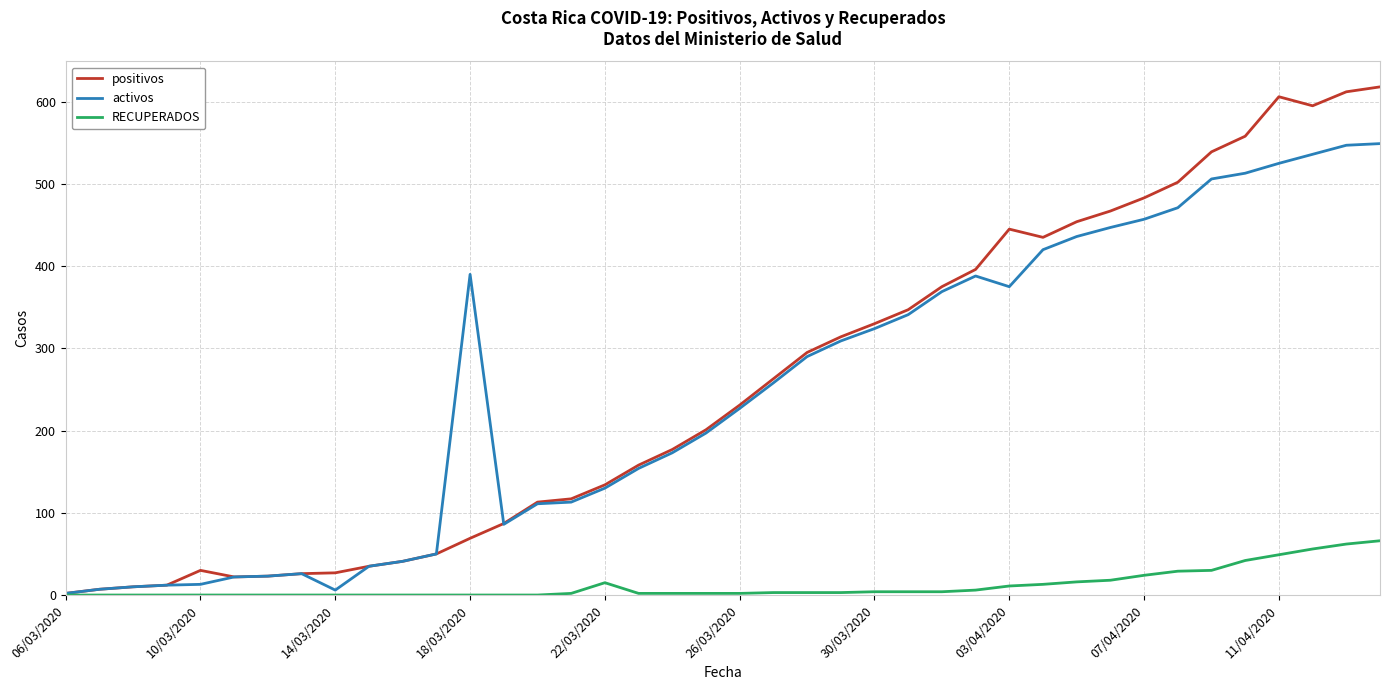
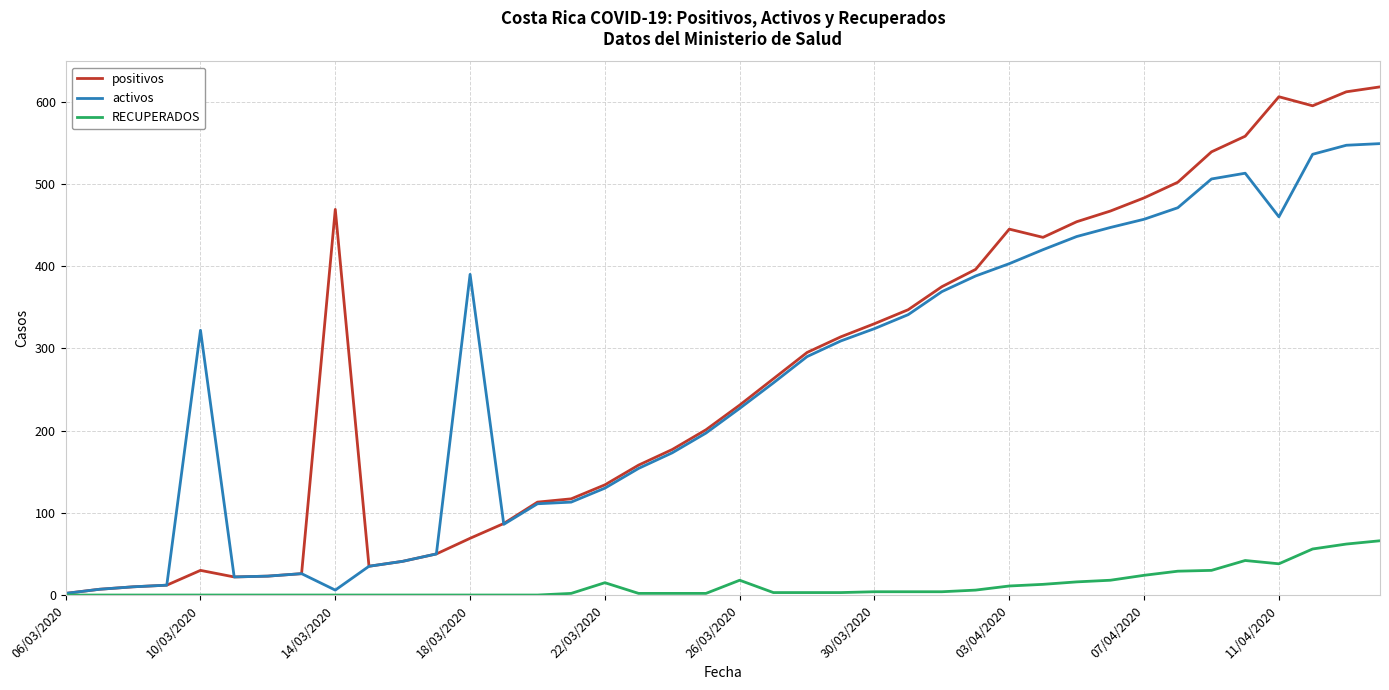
activos, 10/03/2020: 10 -> 320
positivos, 14/03/2020: 30 -> 470
RECUPERADOS, 26/03/2020: 0 -> 20
activos, 03/04/2020: 380 -> 400
activos, 11/04/2020: 530 -> 460
RECUPERADOS, 11/04/2020: 50 -> 40
